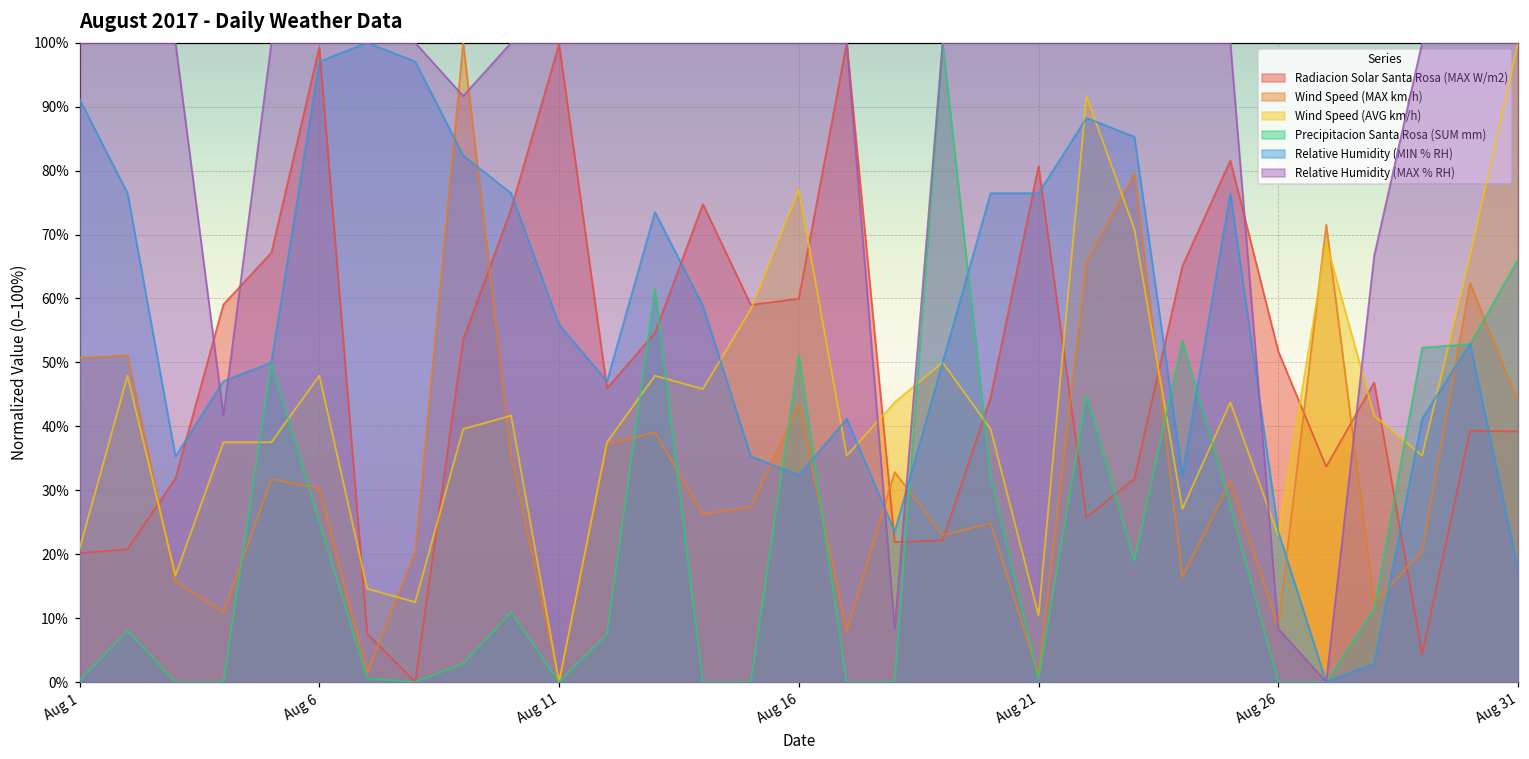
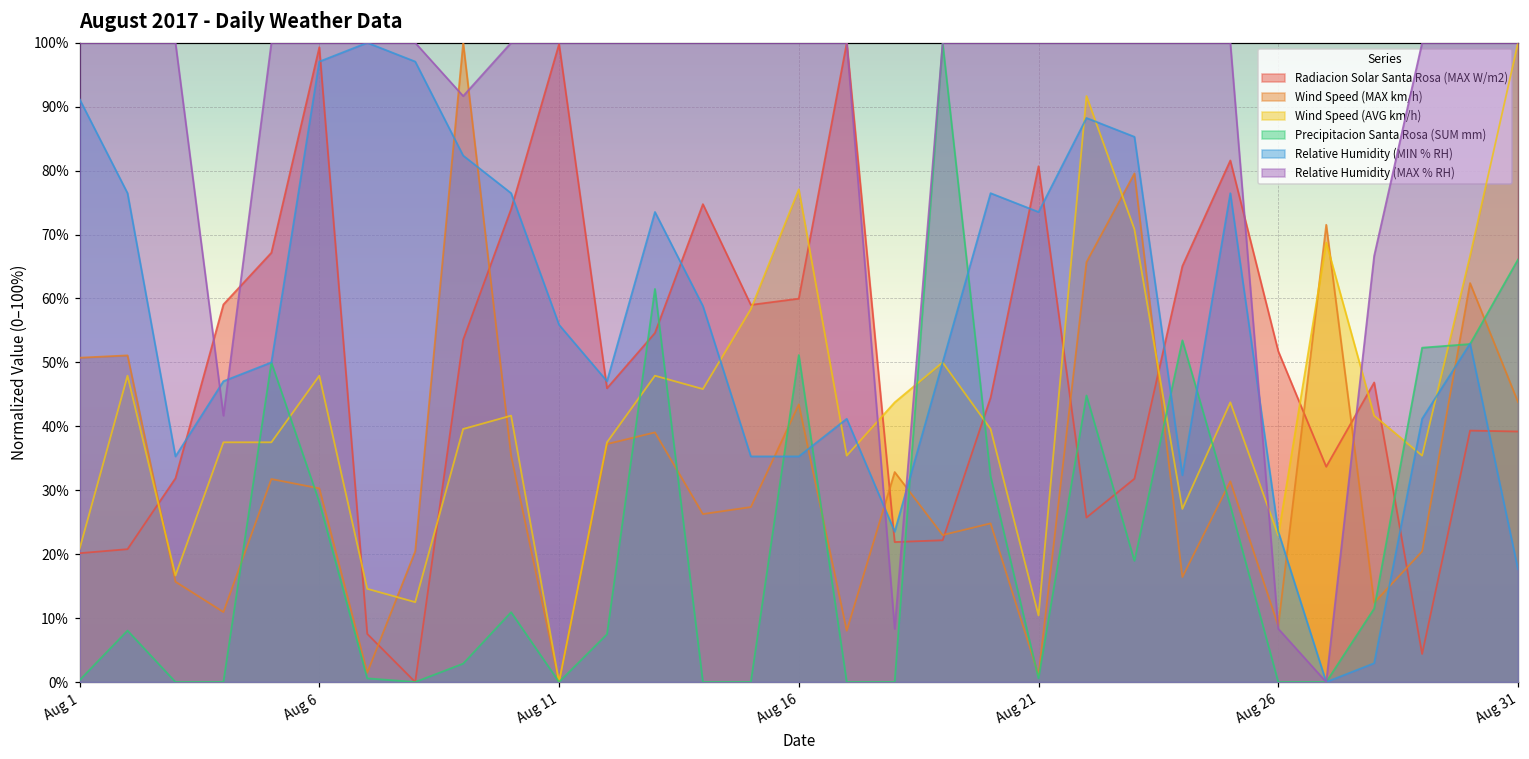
Precipitacion Santa Rosa (SUM mm), Aug 6: 25% -> 28%
Relative Humidity (MIN % RH), Aug 16: 32% -> 35%
Relative Humidity (MIN % RH), Aug 21: 76% -> 74%
